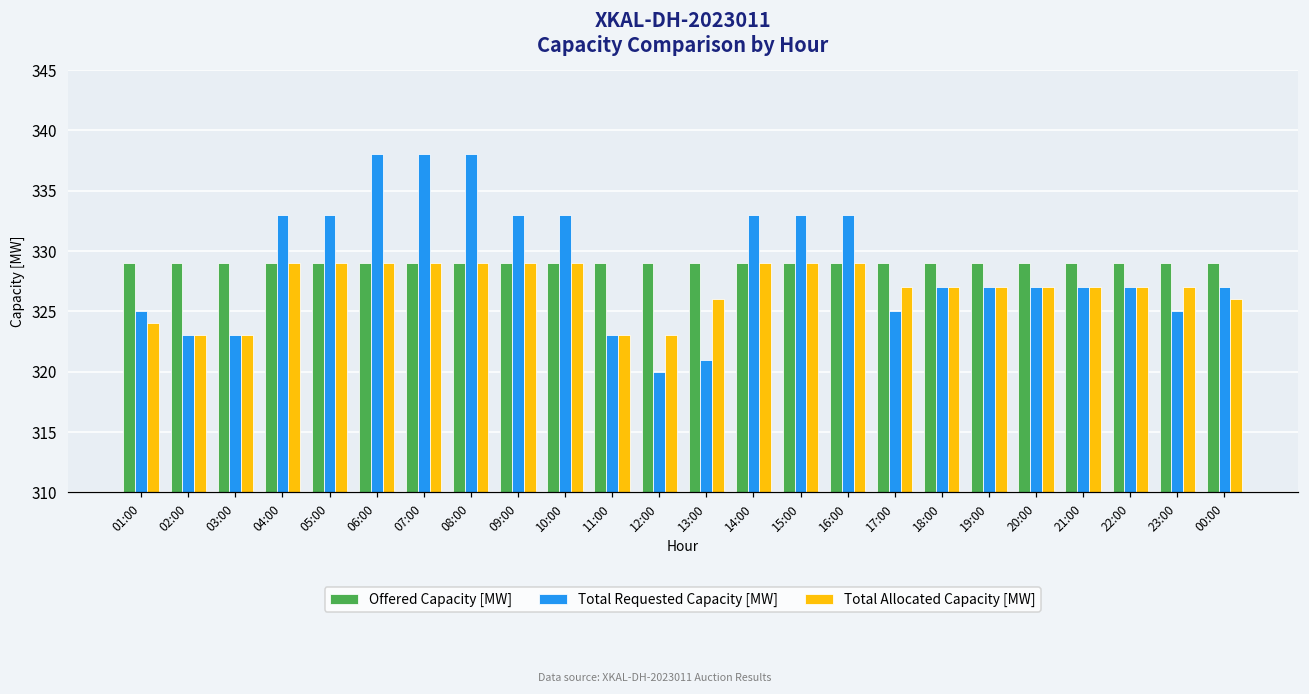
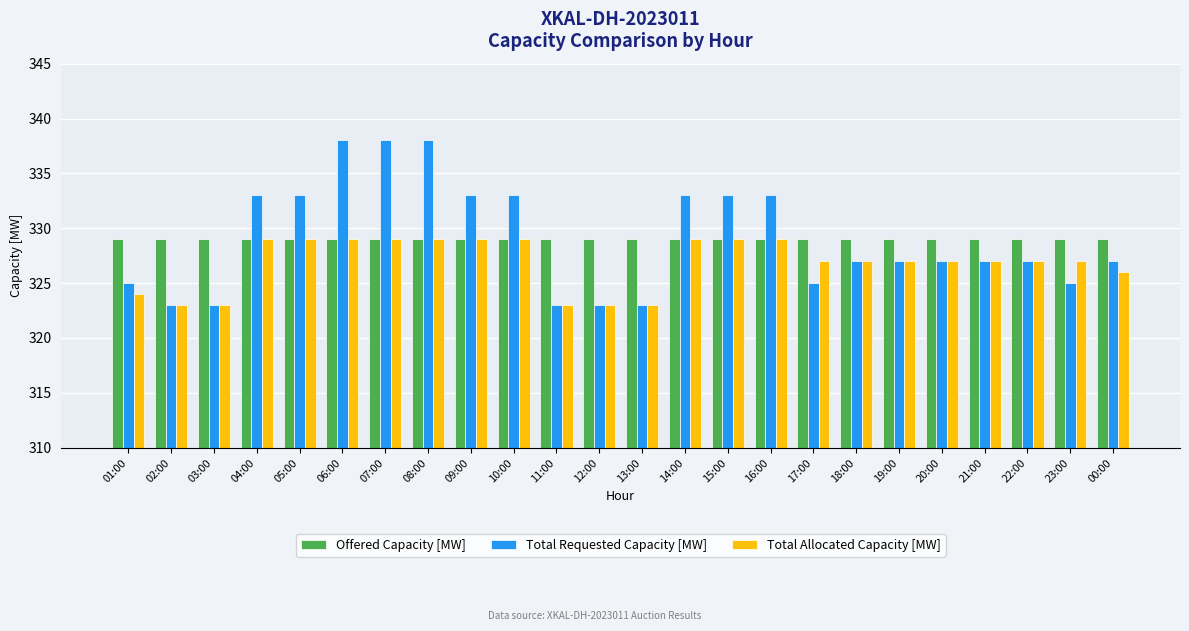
Total Requested Capacity [MW], 12:00: 320 -> 323
Total Requested Capacity [MW], 13:00: 321 -> 323
Total Allocated Capacity [MW], 13:00: 326 -> 323
